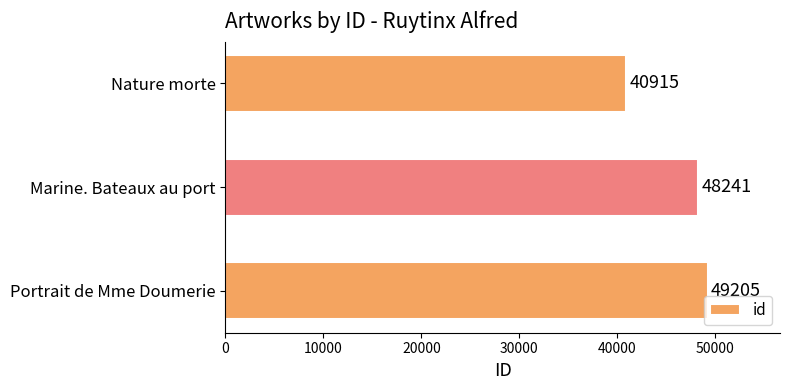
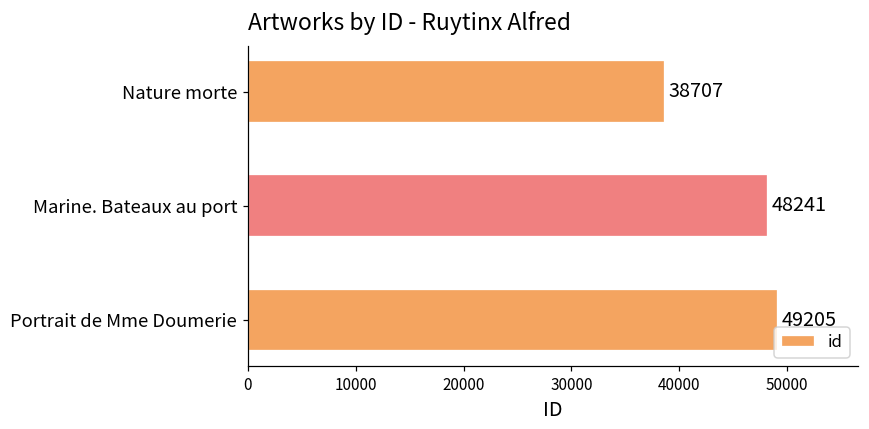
Nature morte: 40915 -> 38707
